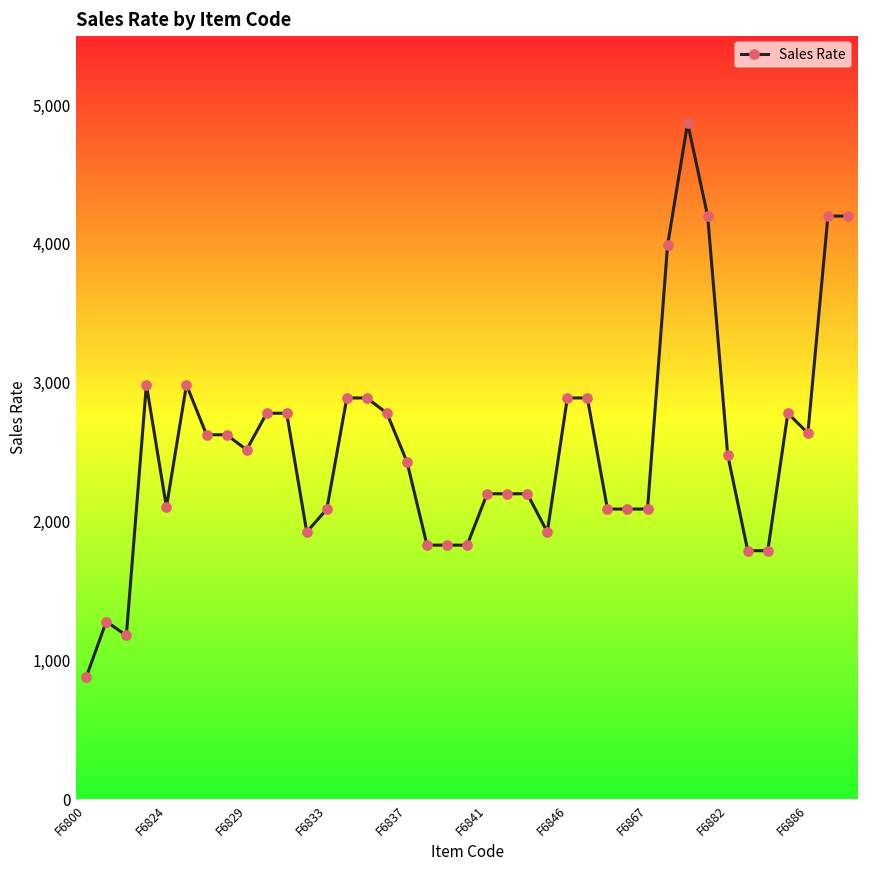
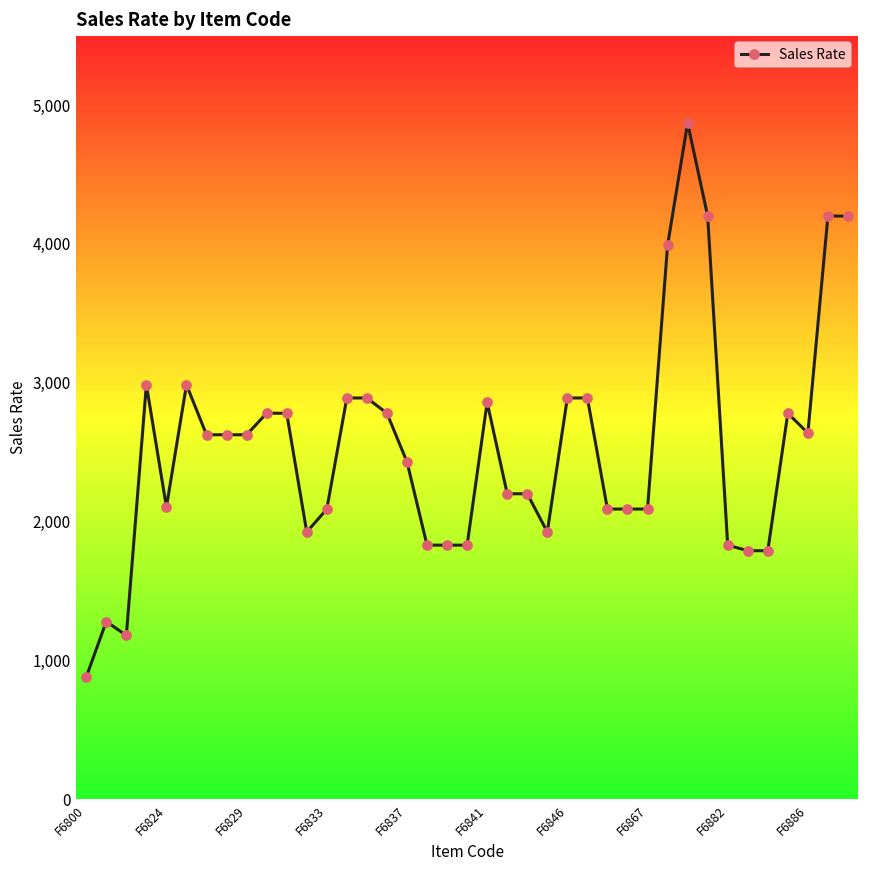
F6829: 2,520 -> 2,630
F6841: 2,200 -> 2,860
F6882: 2,480 -> 1,830
